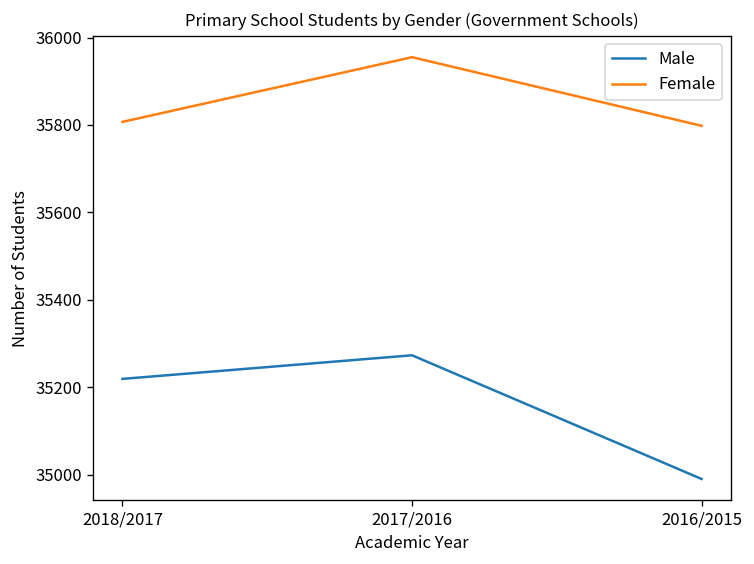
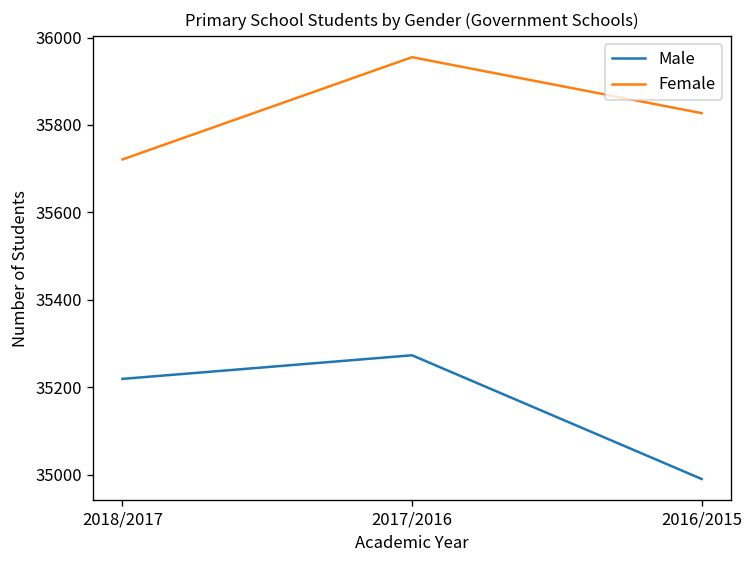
Female, 2018/2017: 35810 -> 35720
Female, 2016/2015: 35800 -> 35830
